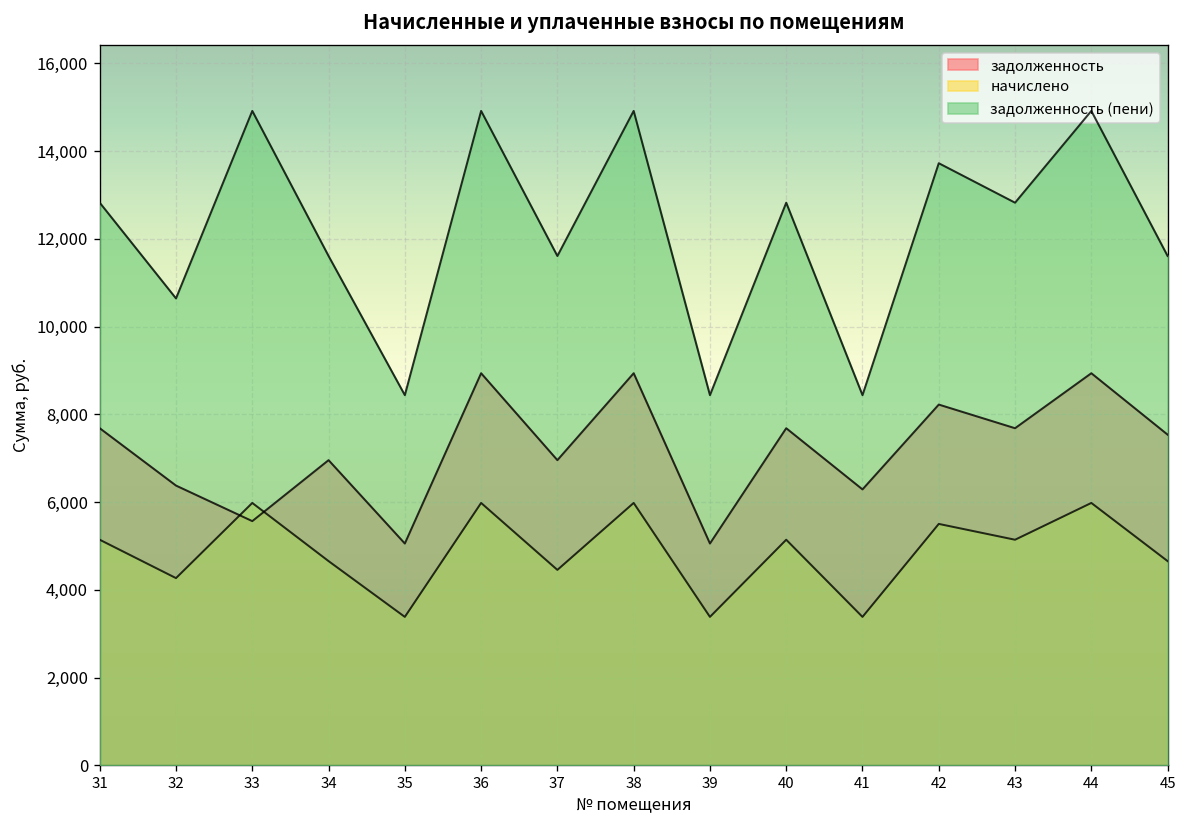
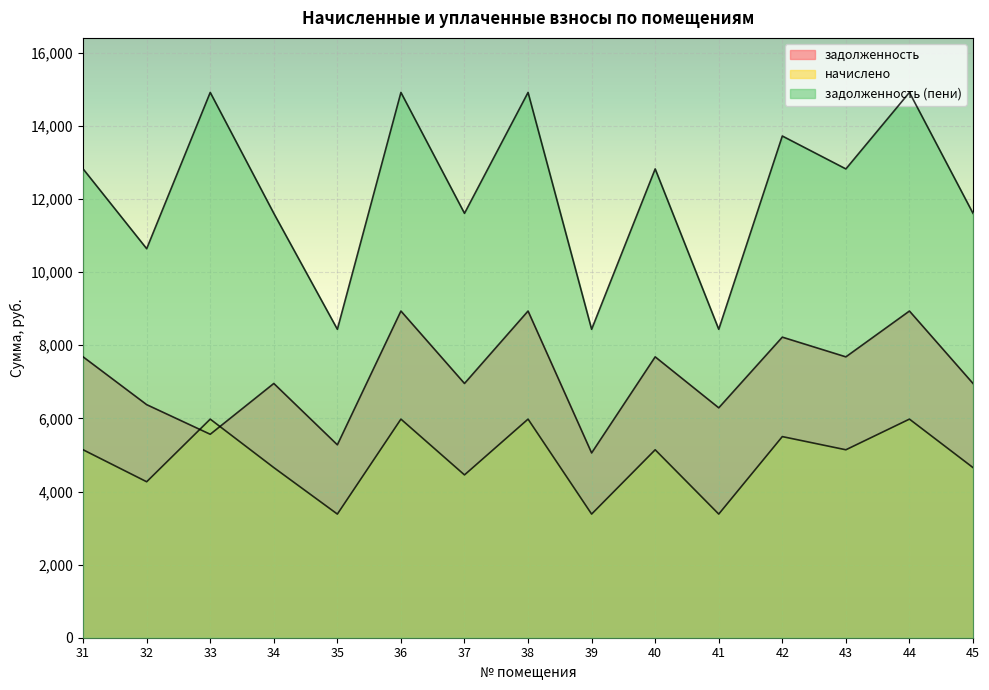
задолженность, 35: 5,100 -> 5,300
задолженность, 45: 7,500 -> 7,000
